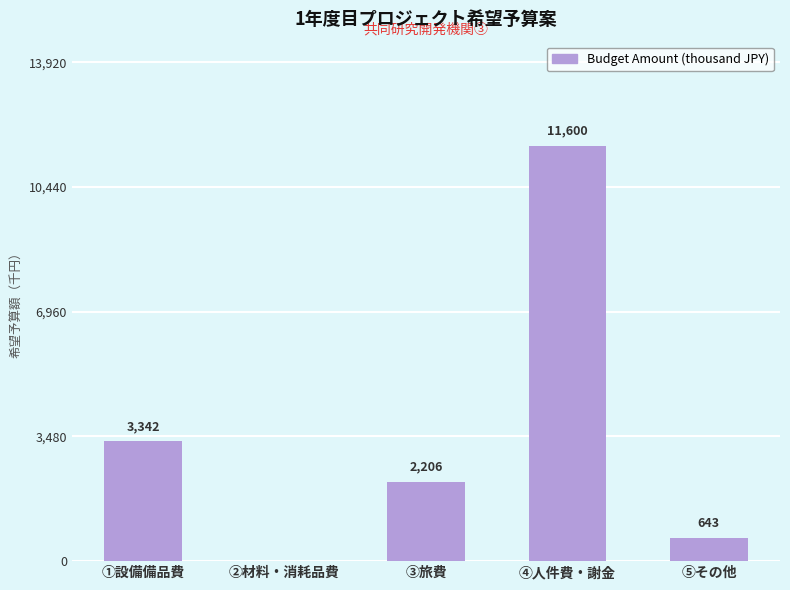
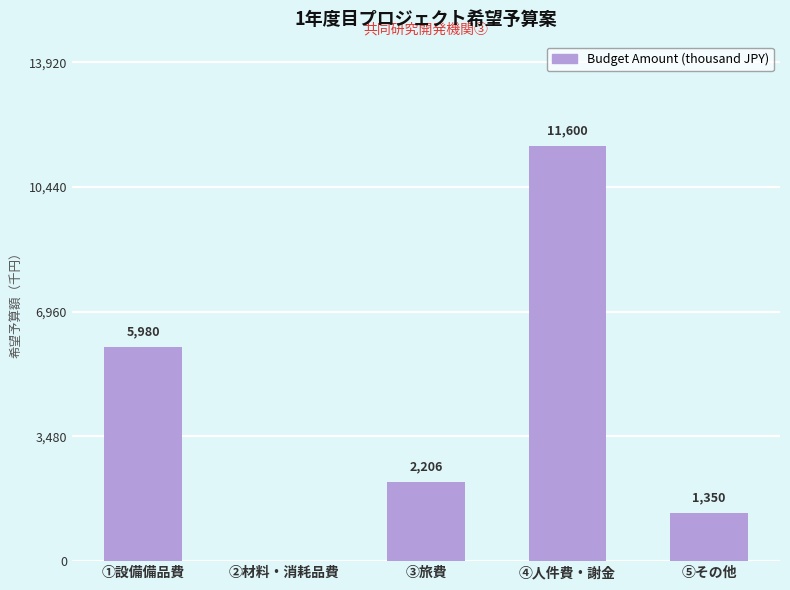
①設備備品費: 3,342 -> 5,980
⑤その他: 643 -> 1,350
